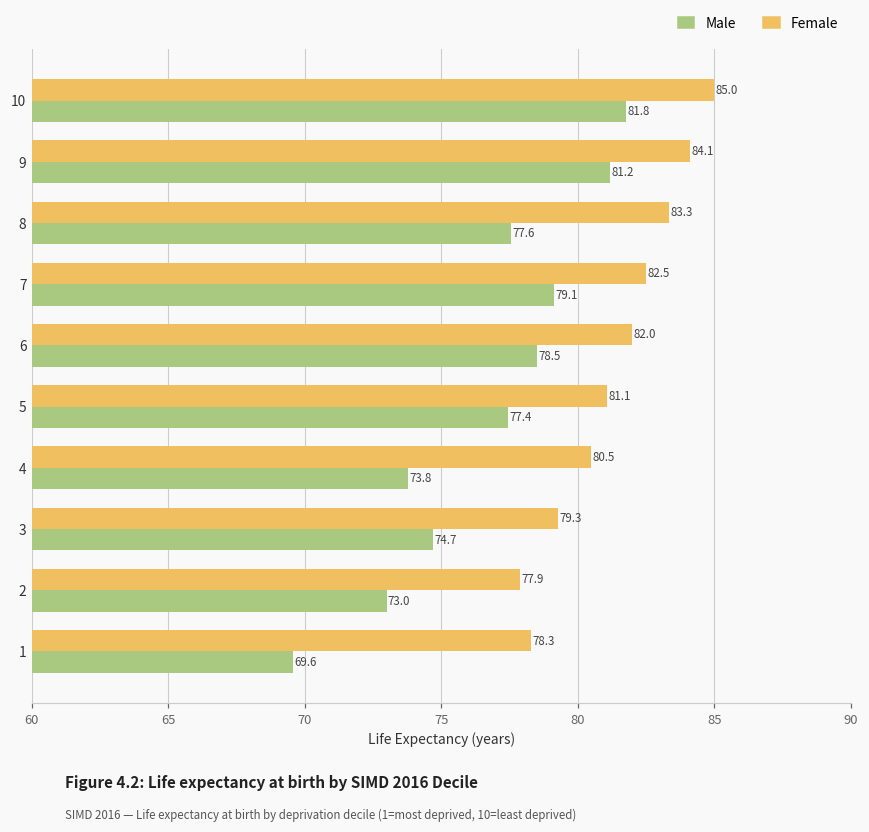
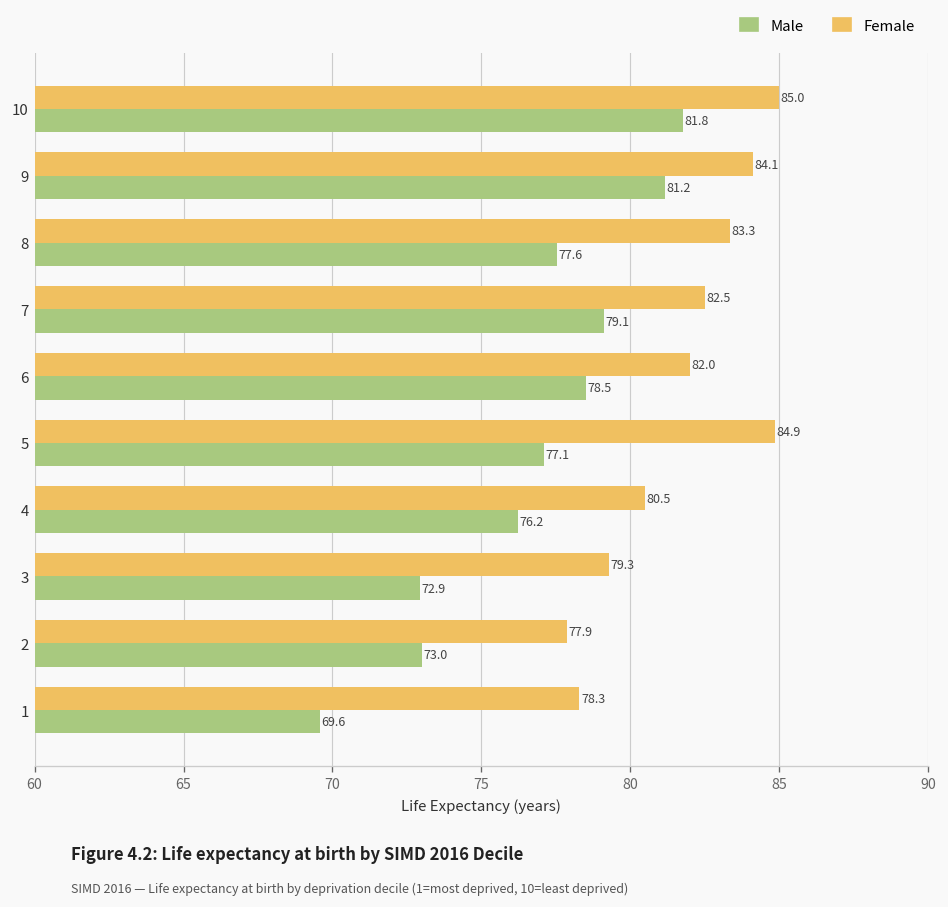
Female, 5: 81.1 -> 84.9
Male, 5: 77.4 -> 77.1
Male, 4: 73.8 -> 76.2
Male, 3: 74.7 -> 72.9
